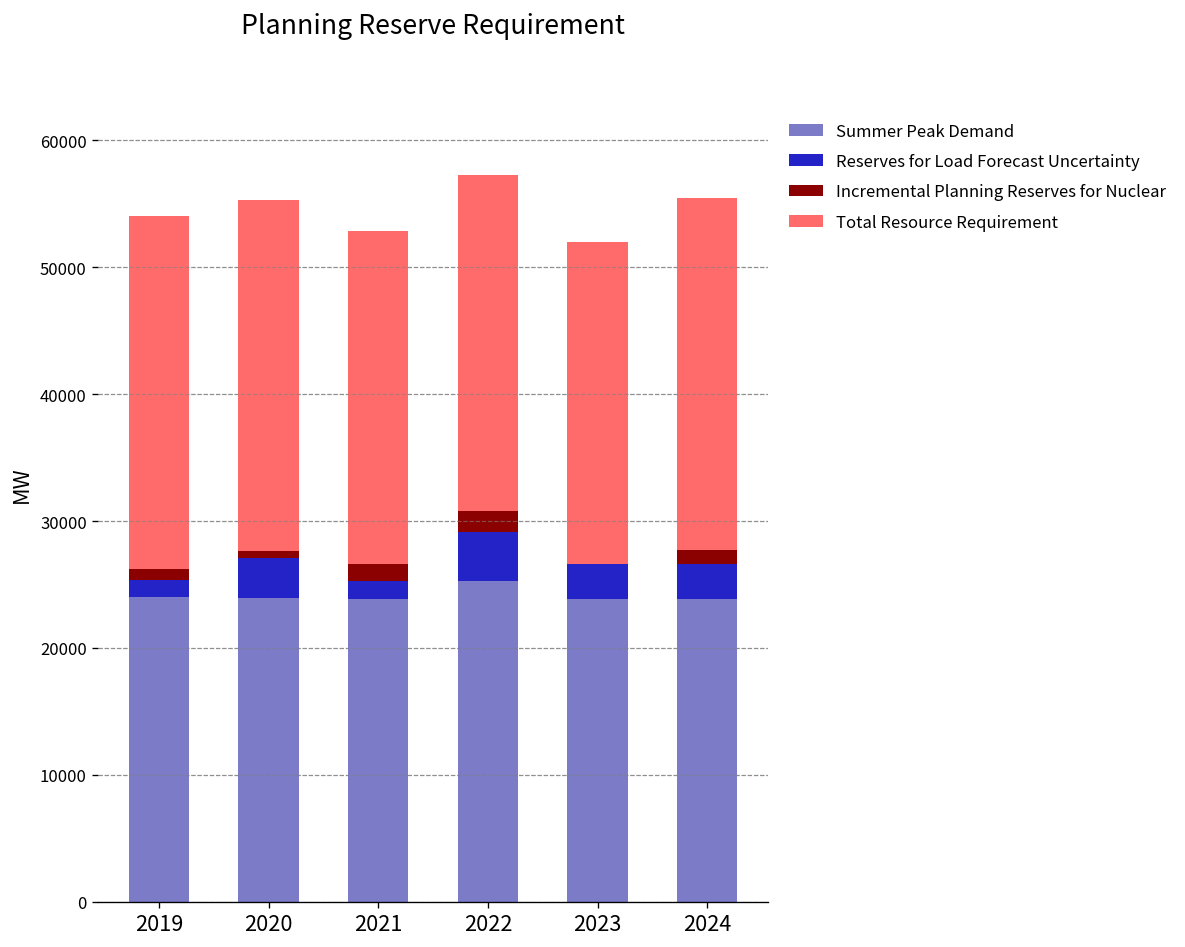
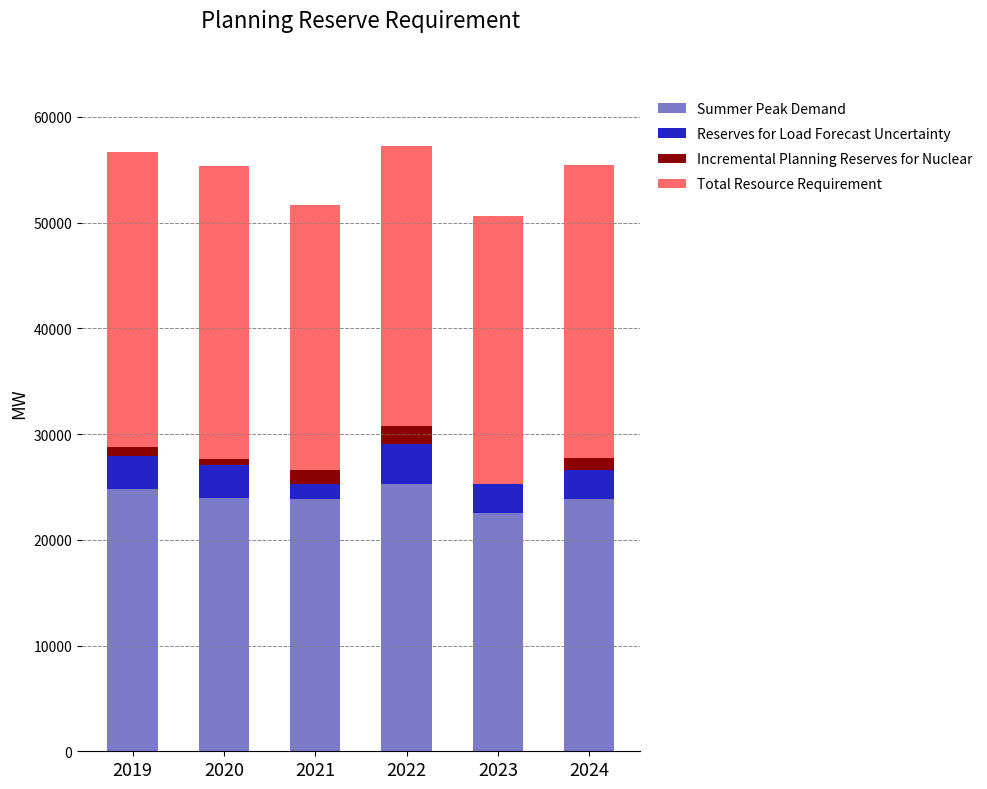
Summer Peak Demand, 2019: 24000 -> 24800
Reserves for Load Forecast Uncertainty, 2019: 1400 -> 3100
Total Resource Requirement, 2021: 26300 -> 25000
Summer Peak Demand, 2023: 23900 -> 22600
